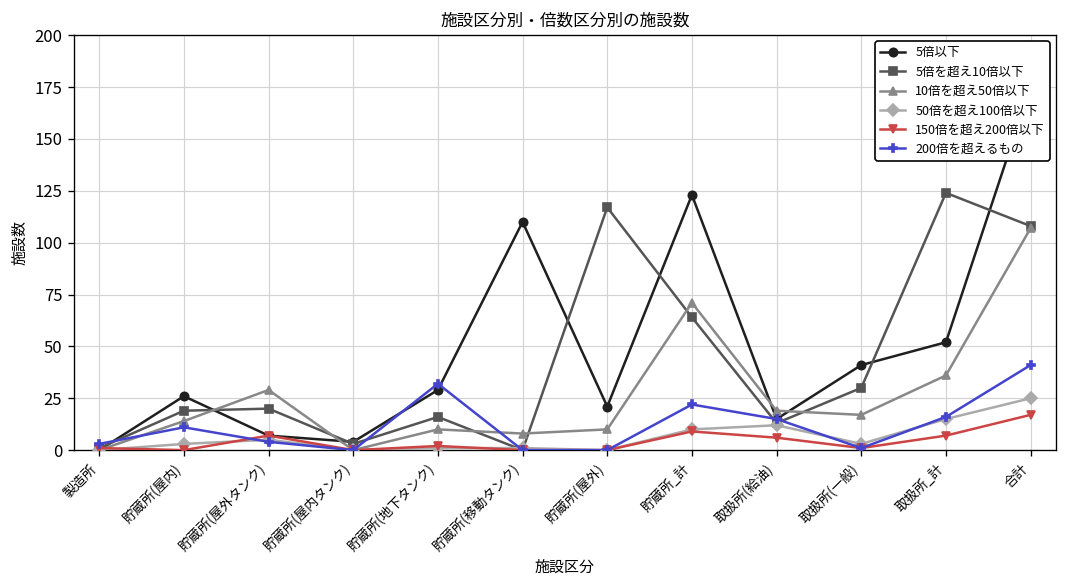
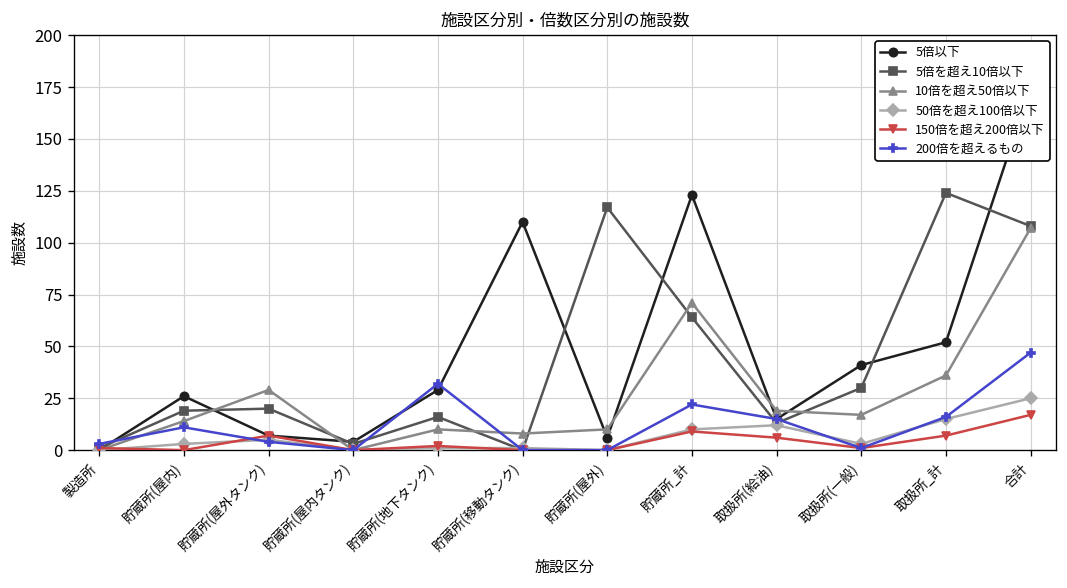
5倍以下, 貯蔵所(屋外): 21 -> 6
200倍を超えるもの, 合計: 41 -> 47
